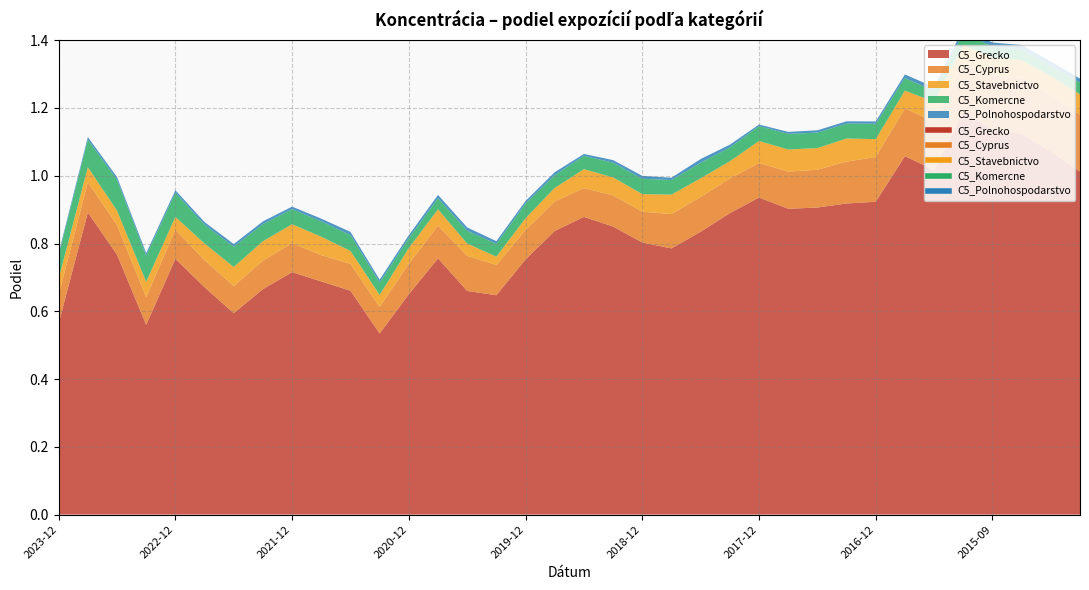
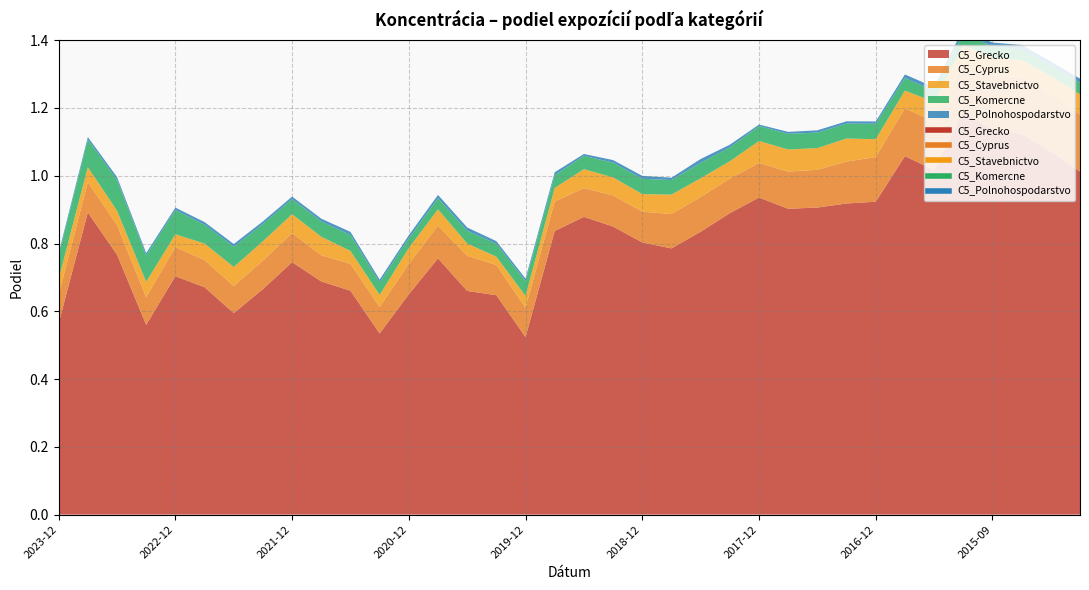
C5_Grecko, 2022-12: 0.75 -> 0.70
C5_Grecko, 2021-12: 0.72 -> 0.75
C5_Grecko, 2019-12: 0.75 -> 0.52
